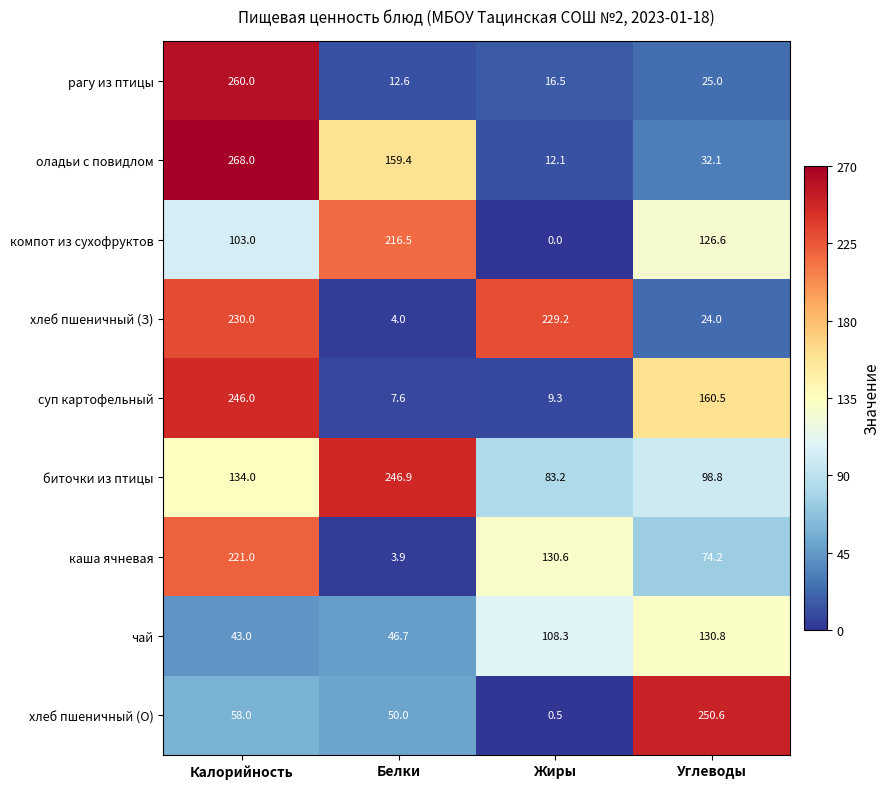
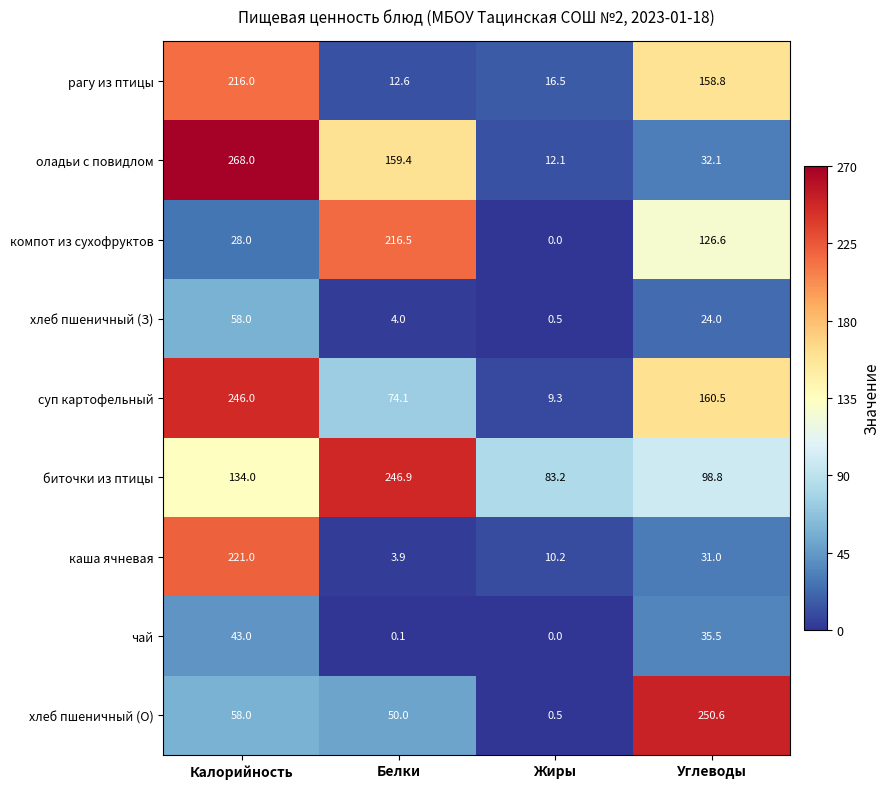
рагу из птицы, Калорийность: 260.0 -> 216.0
рагу из птицы, Углеводы: 25.0 -> 158.8
компот из сухофруктов, Калорийность: 103.0 -> 28.0
хлеб пшеничный (З), Калорийность: 230.0 -> 58.0
хлеб пшеничный (З), Жиры: 229.2 -> 0.5
суп картофельный, Белки: 7.6 -> 74.1
каша ячневая, Жиры: 130.6 -> 10.2
каша ячневая, Углеводы: 74.2 -> 31.0
чай, Белки: 46.7 -> 0.1
чай, Жиры: 108.3 -> 0.0
чай, Углеводы: 130.8 -> 35.5
